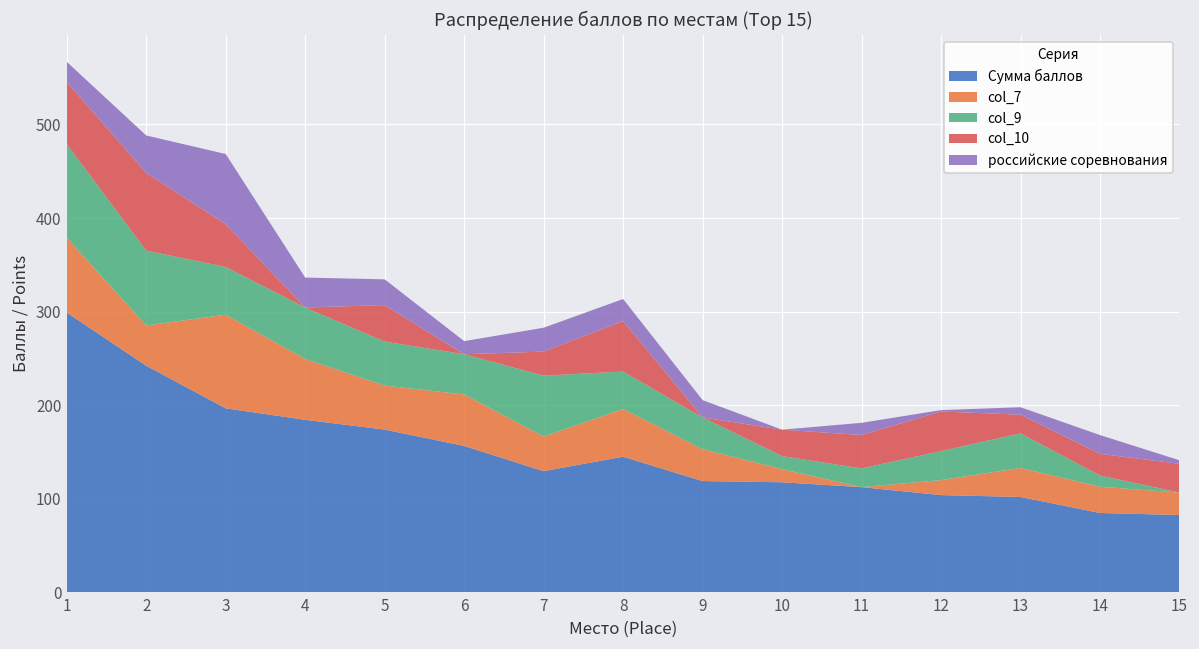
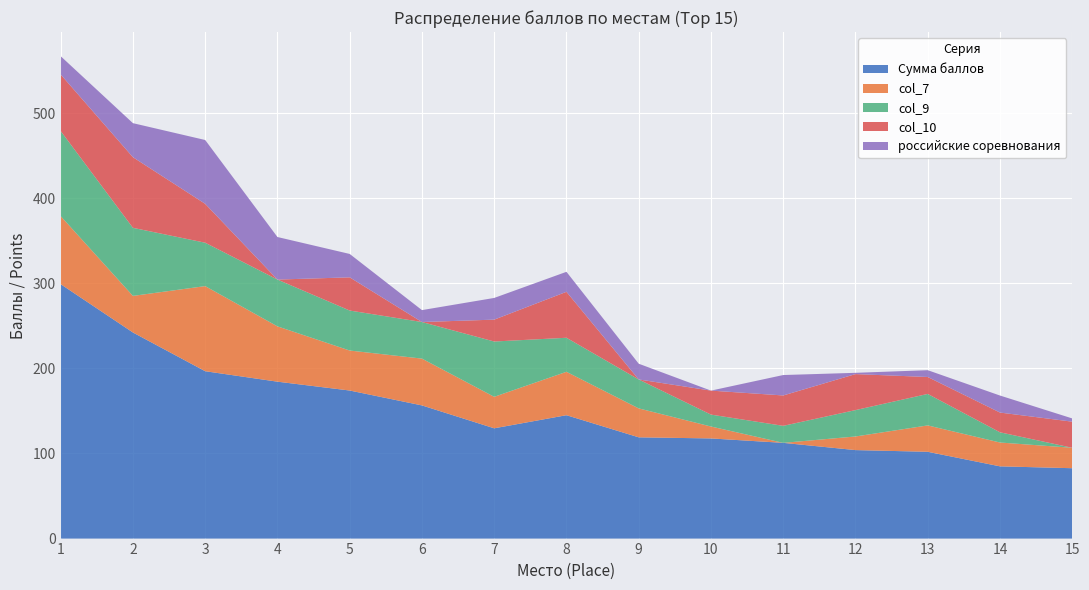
российские соревнования, 4: 30 -> 50
российские соревнования, 11: 10 -> 20
